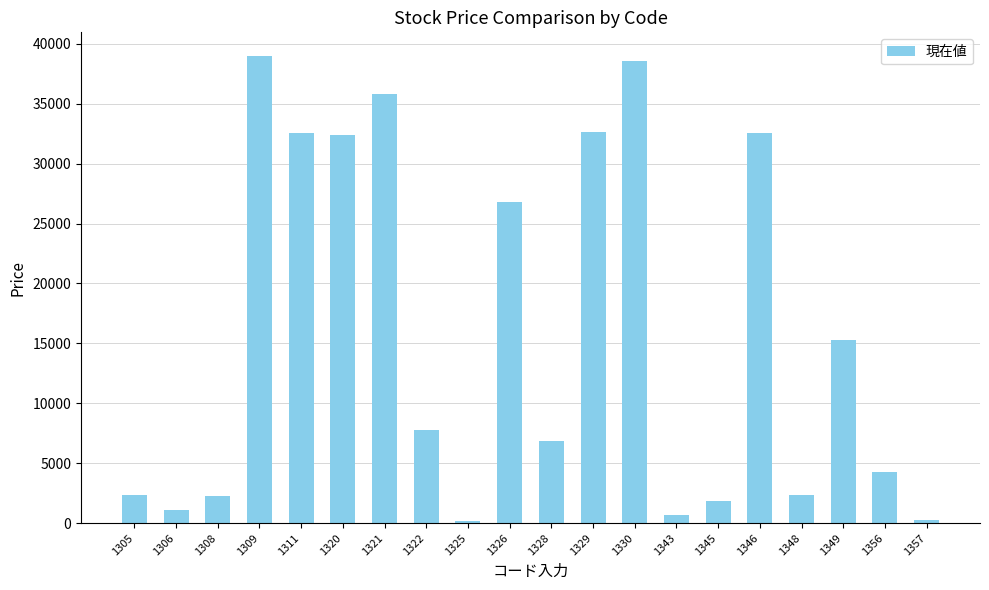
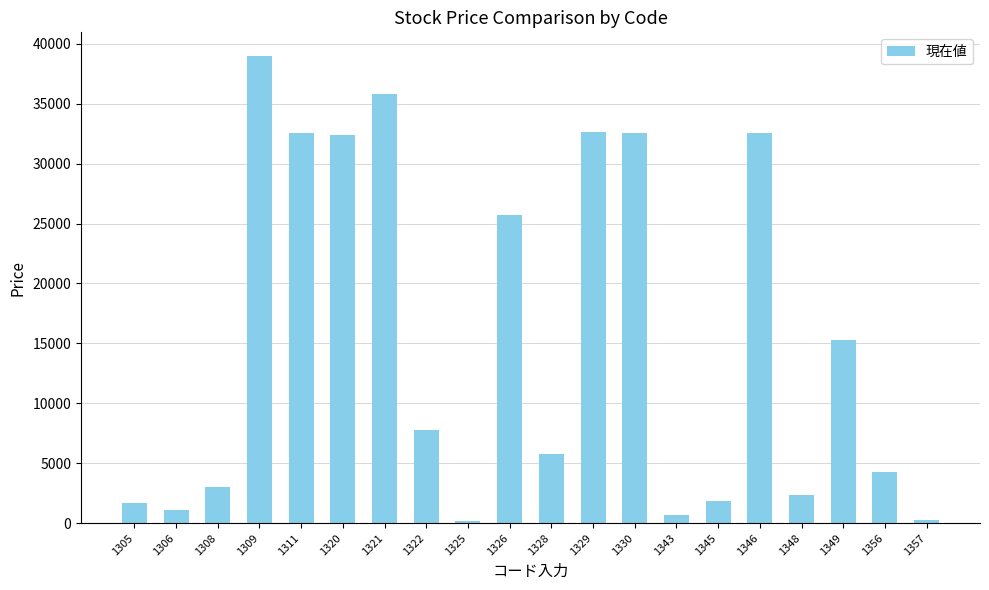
1305: 2400 -> 1600
1308: 2300 -> 3000
1326: 26800 -> 25700
1328: 6900 -> 5800
1330: 38600 -> 32500
